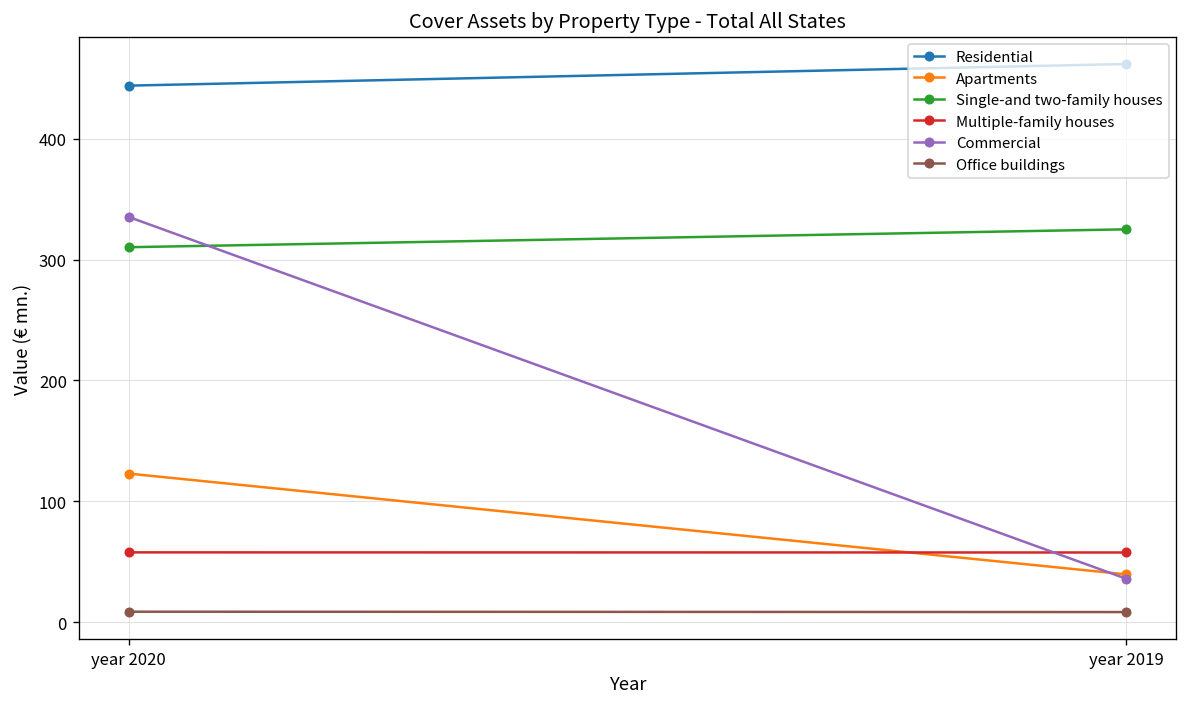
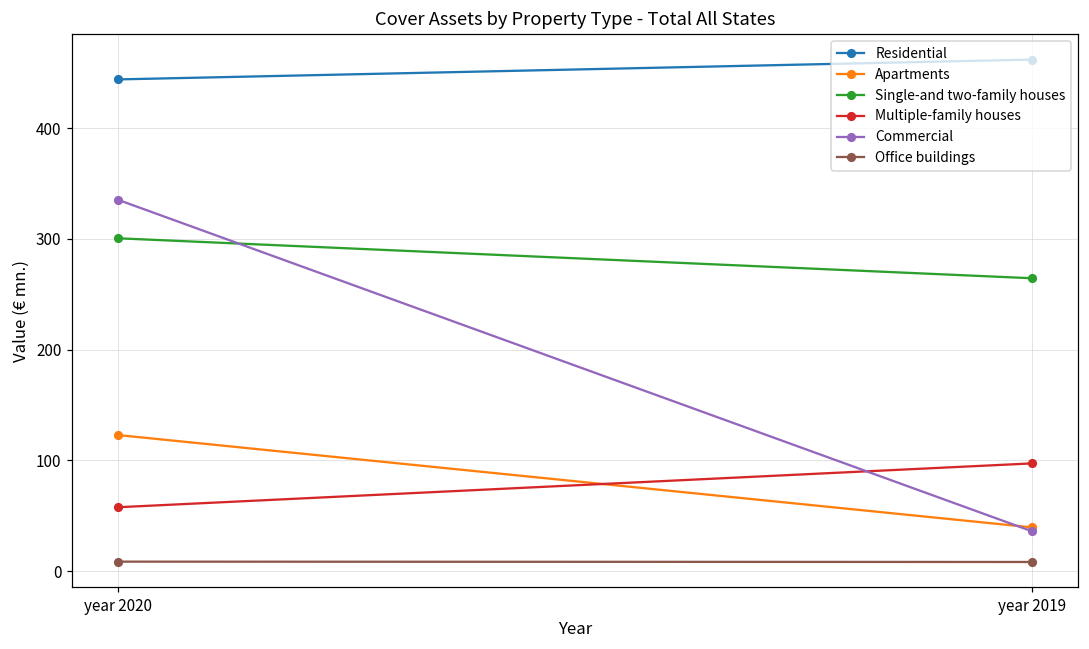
Single-and two-family houses, year 2020: 310 -> 301
Single-and two-family houses, year 2019: 325 -> 264
Multiple-family houses, year 2019: 58 -> 97
